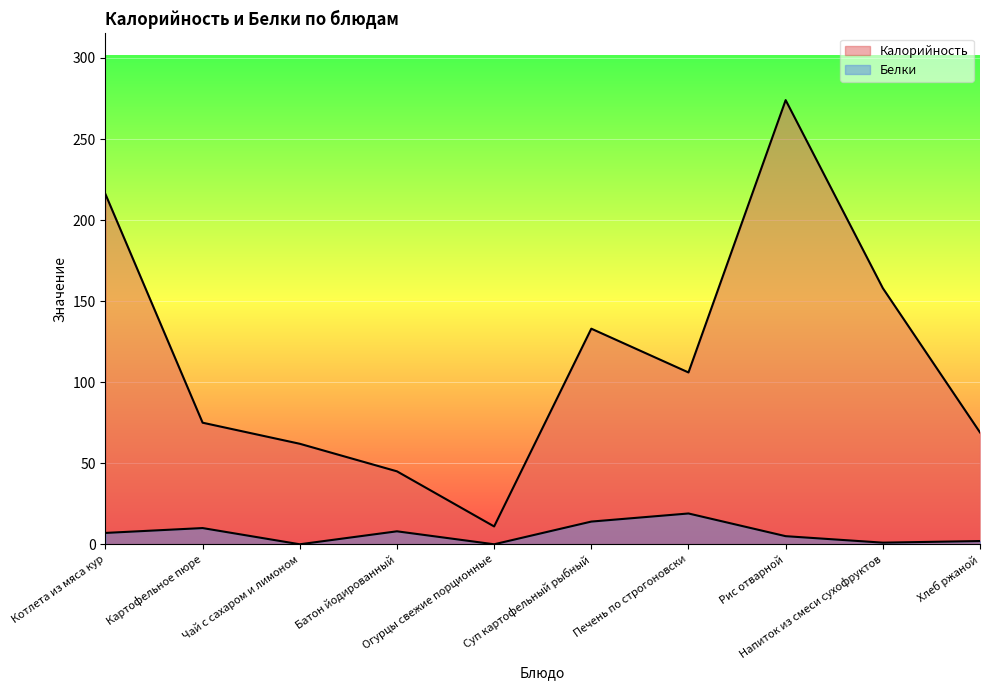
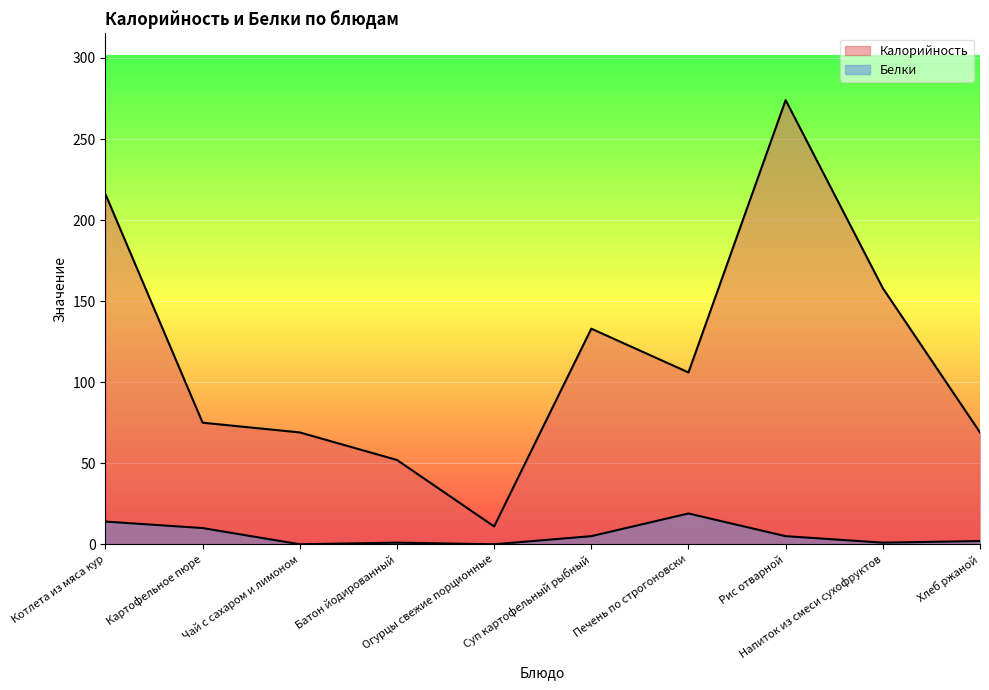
Белки, Котлета из мяса кур: 7 -> 14
Калорийность, Чай с сахаром и лимоном: 62 -> 69
Калорийность, Батон йодированный: 45 -> 52
Белки, Батон йодированный: 8 -> 1
Белки, Суп картофельный рыбный: 14 -> 5
